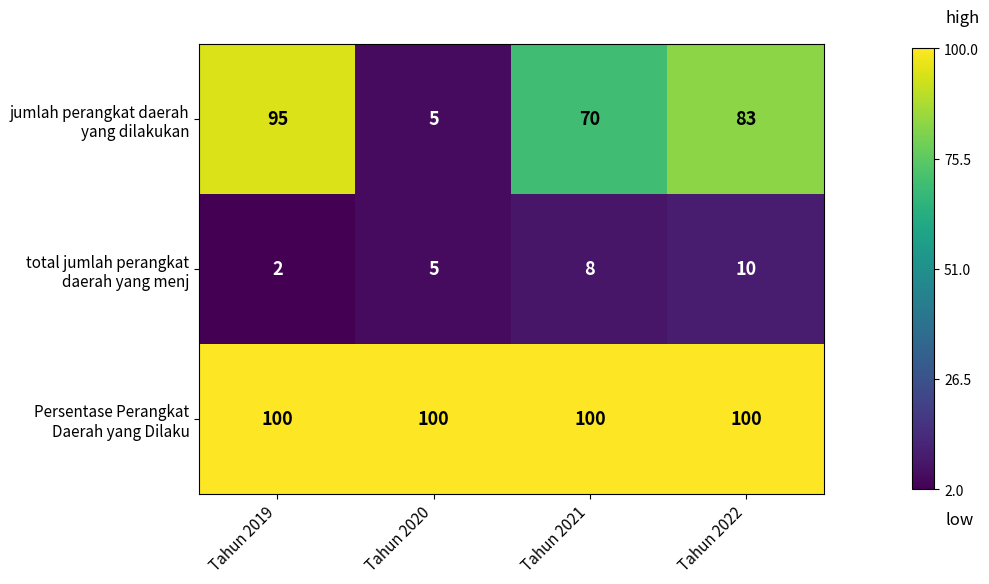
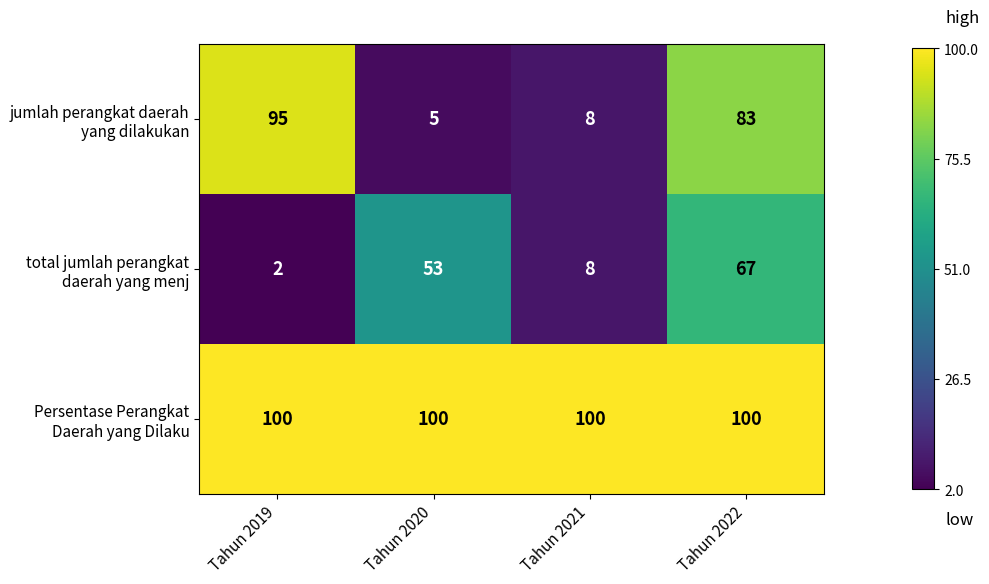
jumlah perangkat daerah yang dilakukan, Tahun 2021: 70 -> 8
total jumlah perangkat daerah yang menj, Tahun 2020: 5 -> 53
total jumlah perangkat daerah yang menj, Tahun 2022: 10 -> 67
